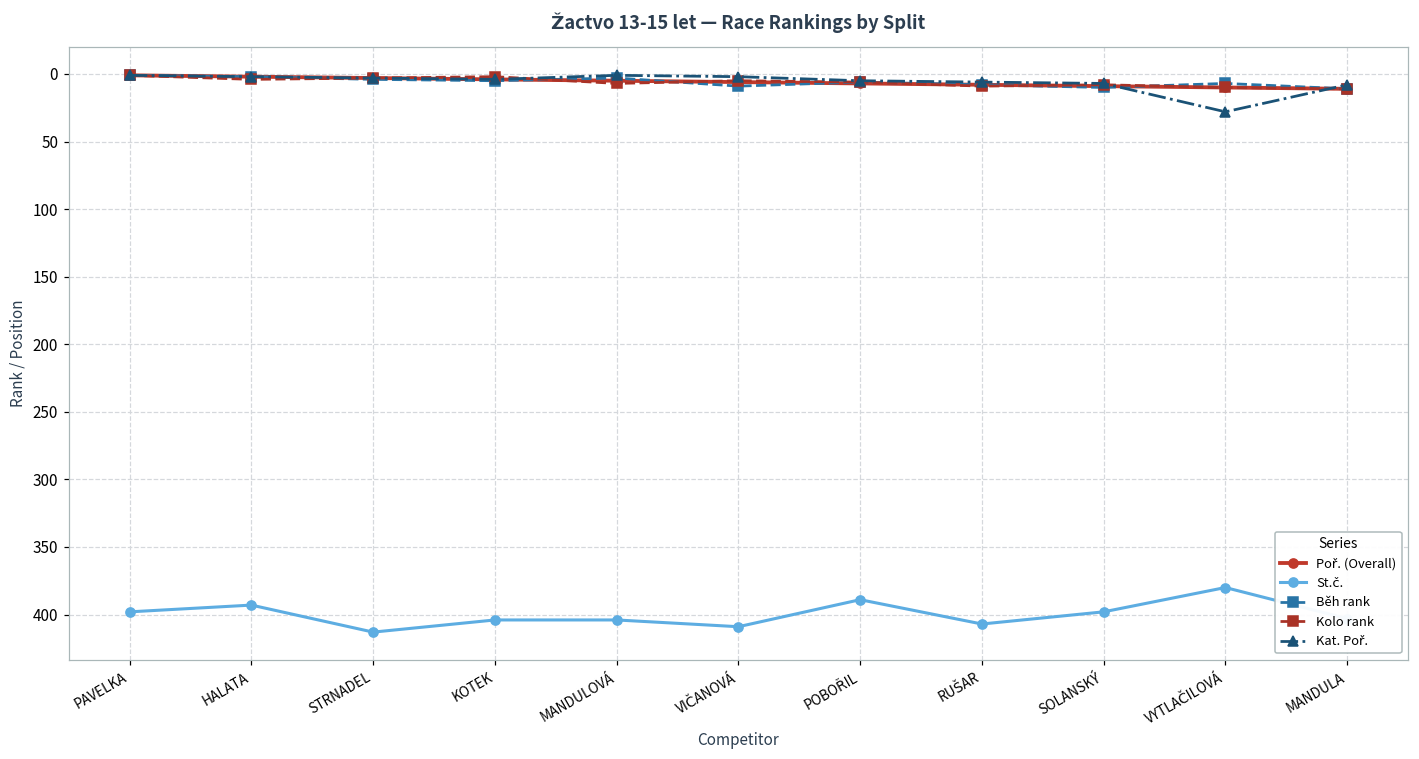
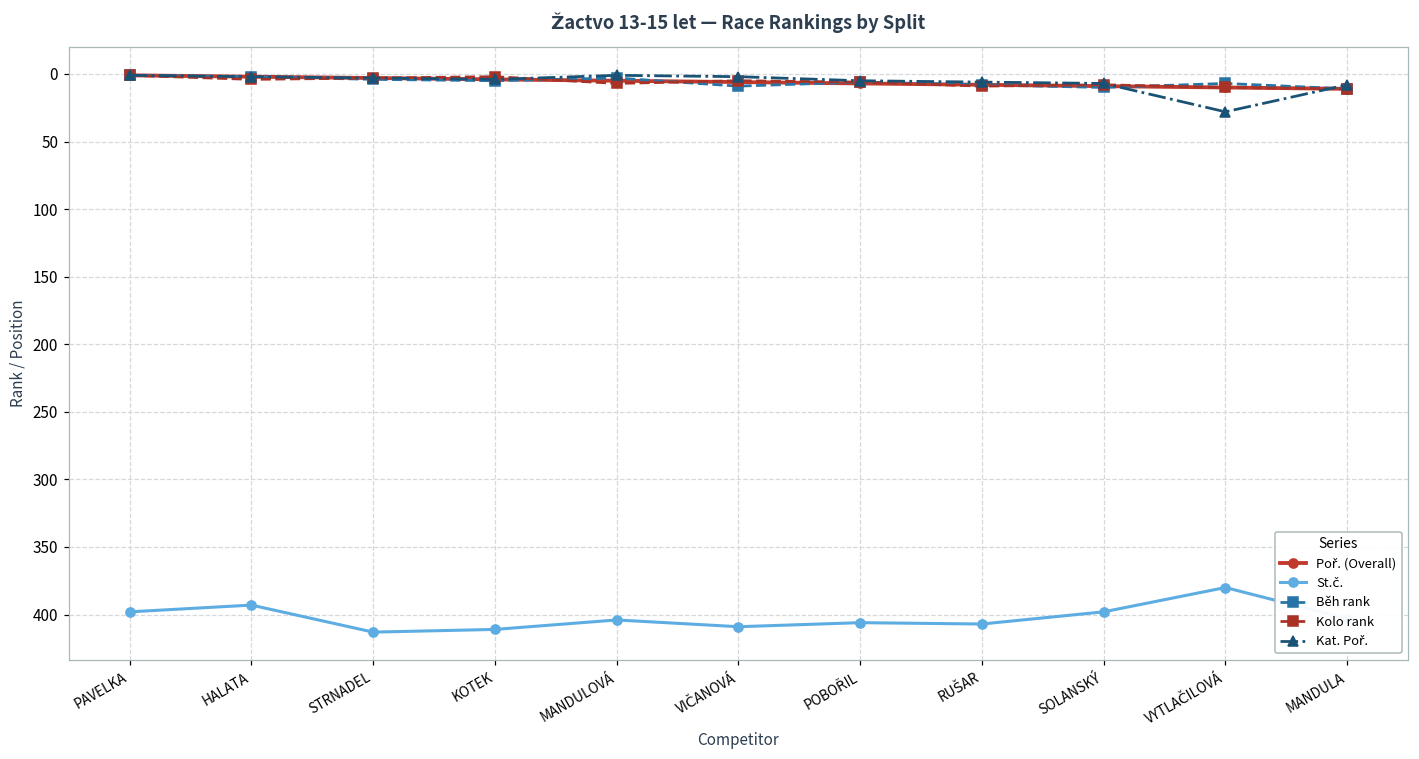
St.č., KOTEK: 404 -> 411
St.č., POBOŘIL: 389 -> 406
